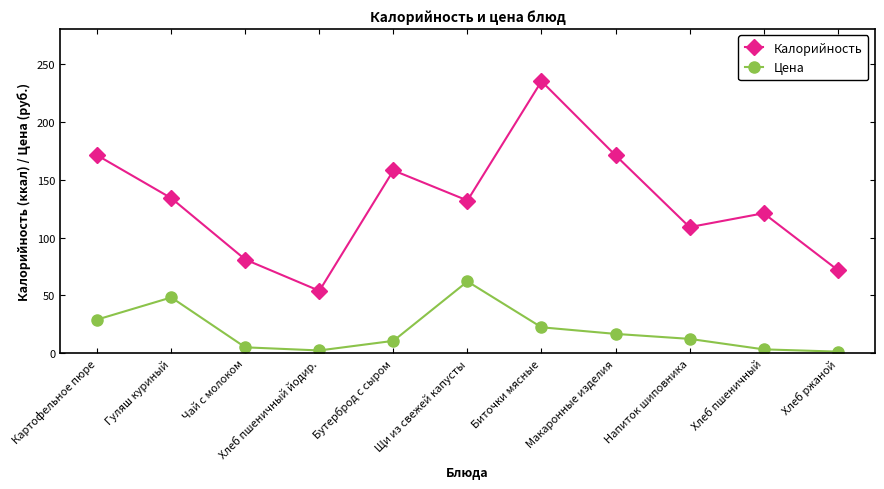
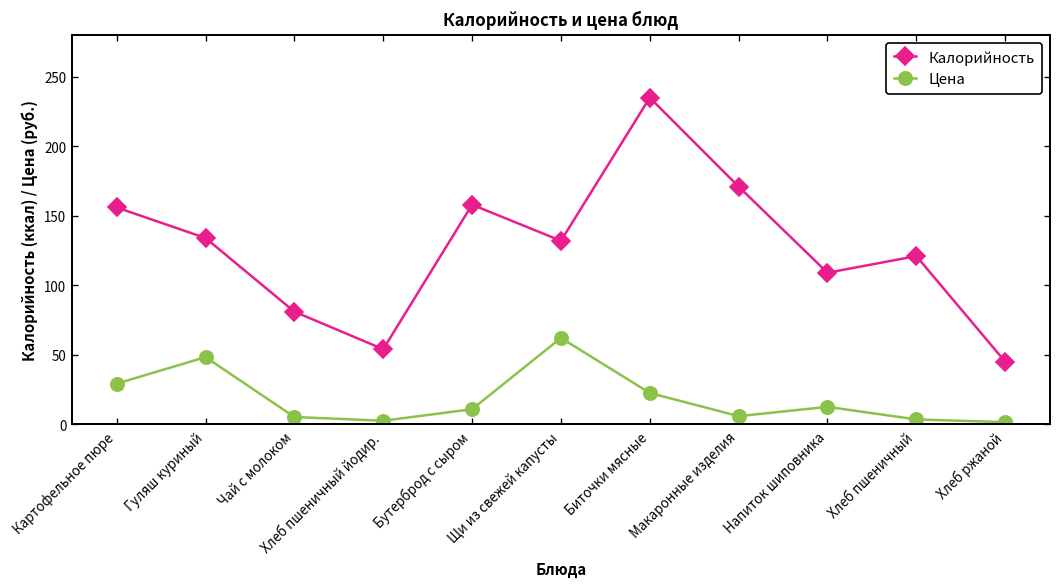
Калорийность, Картофельное пюре: 171 -> 156
Цена, Макаронные изделия: 17 -> 6
Калорийность, Хлеб ржаной: 72 -> 45
